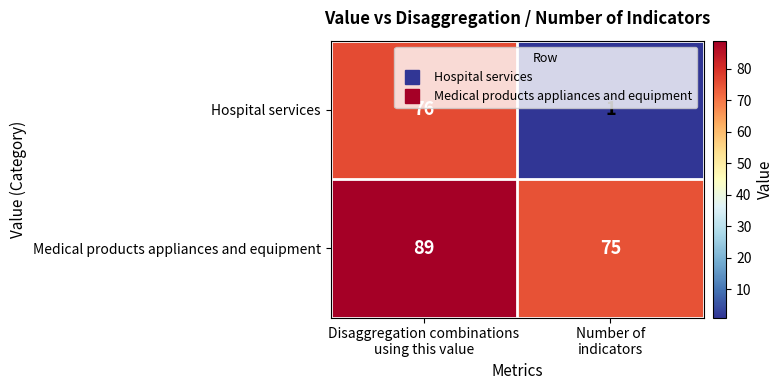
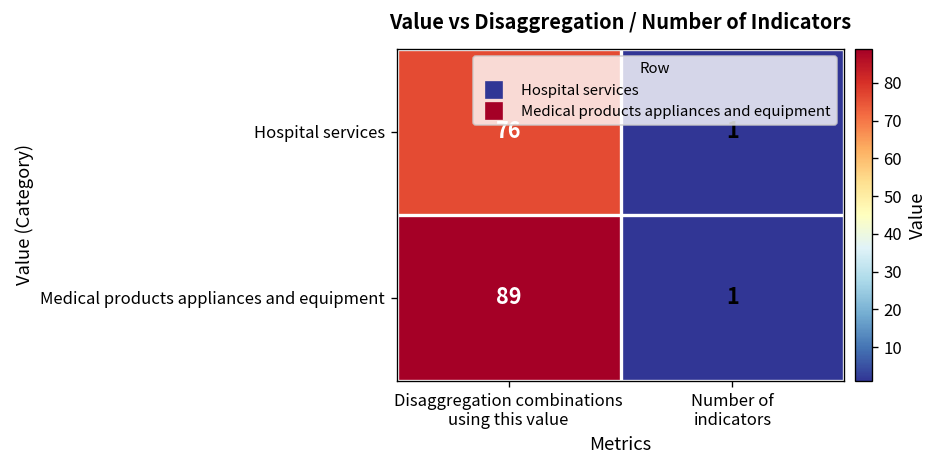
Medical products appliances and equipment, Number of indicators: 75 -> 1
